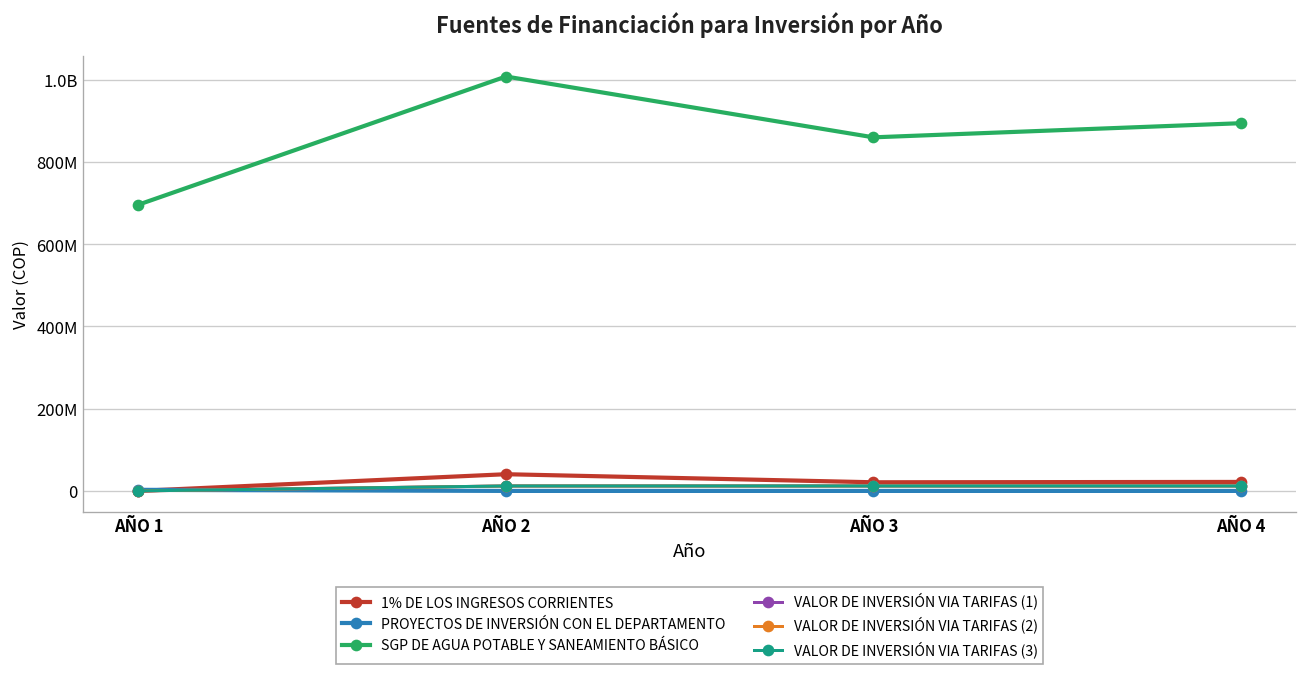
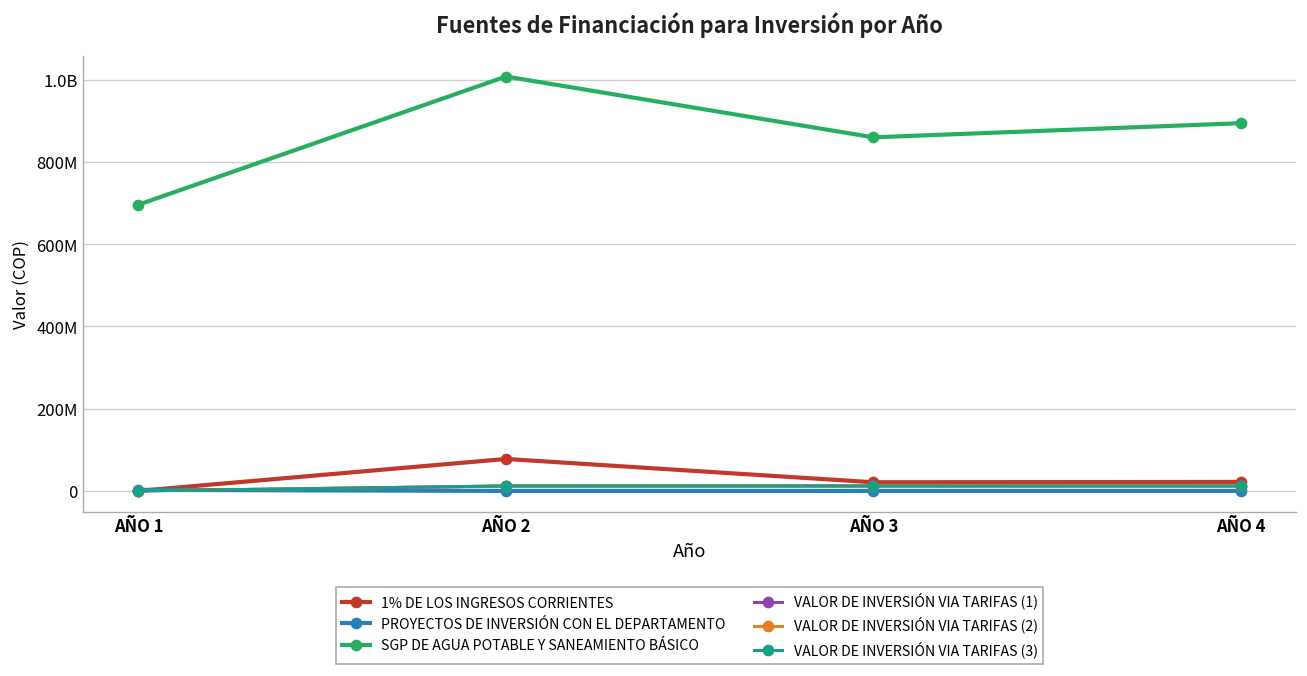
1% DE LOS INGRESOS CORRIENTES, AÑO 2: 40000000 -> 80000000
